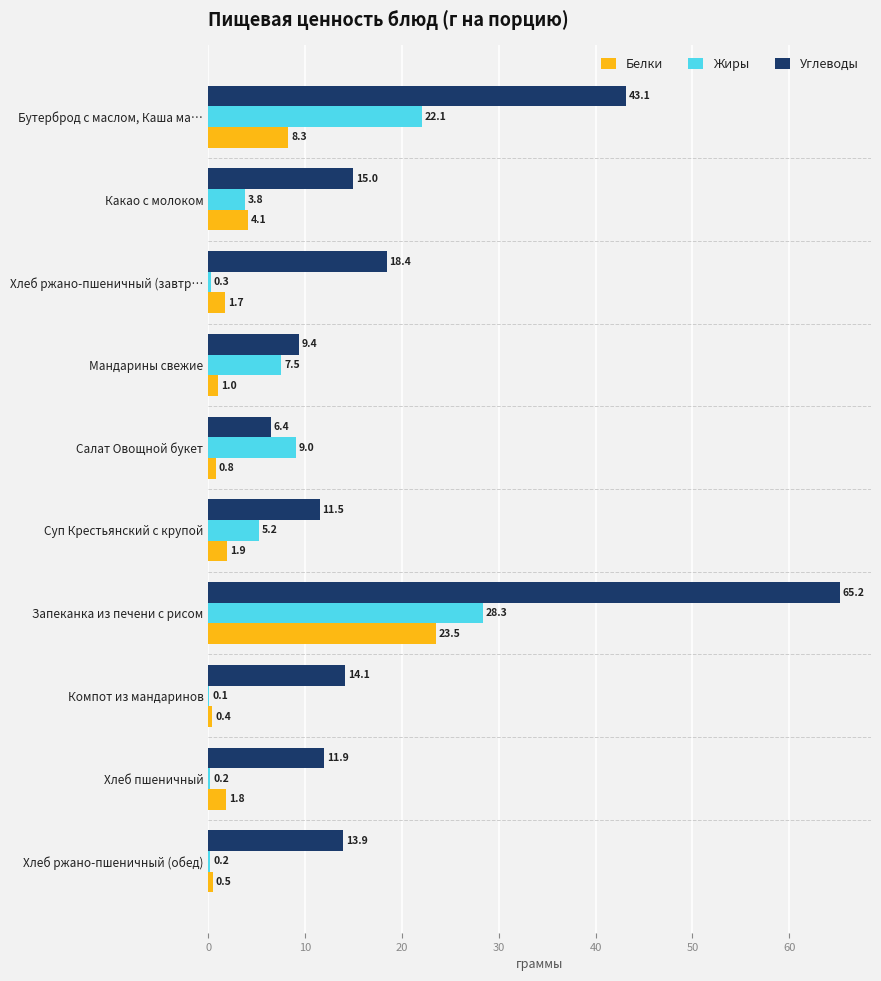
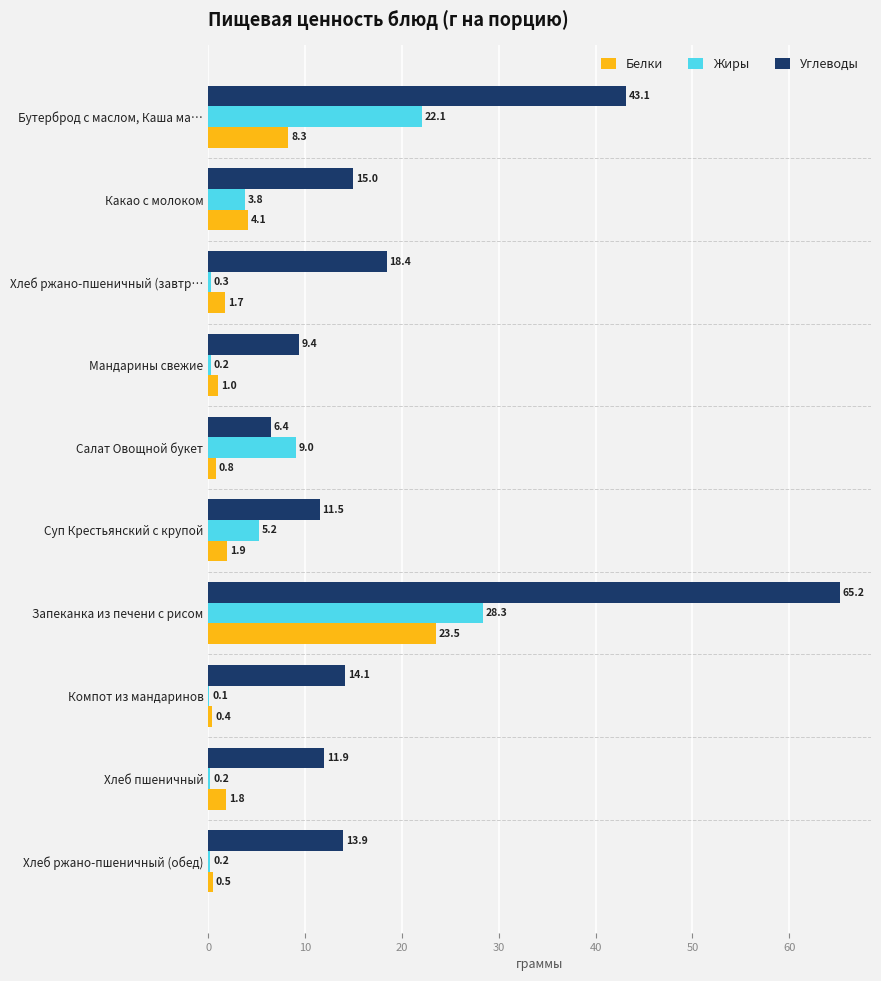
Жиры, Мандарины свежие: 7.5 -> 0.2
